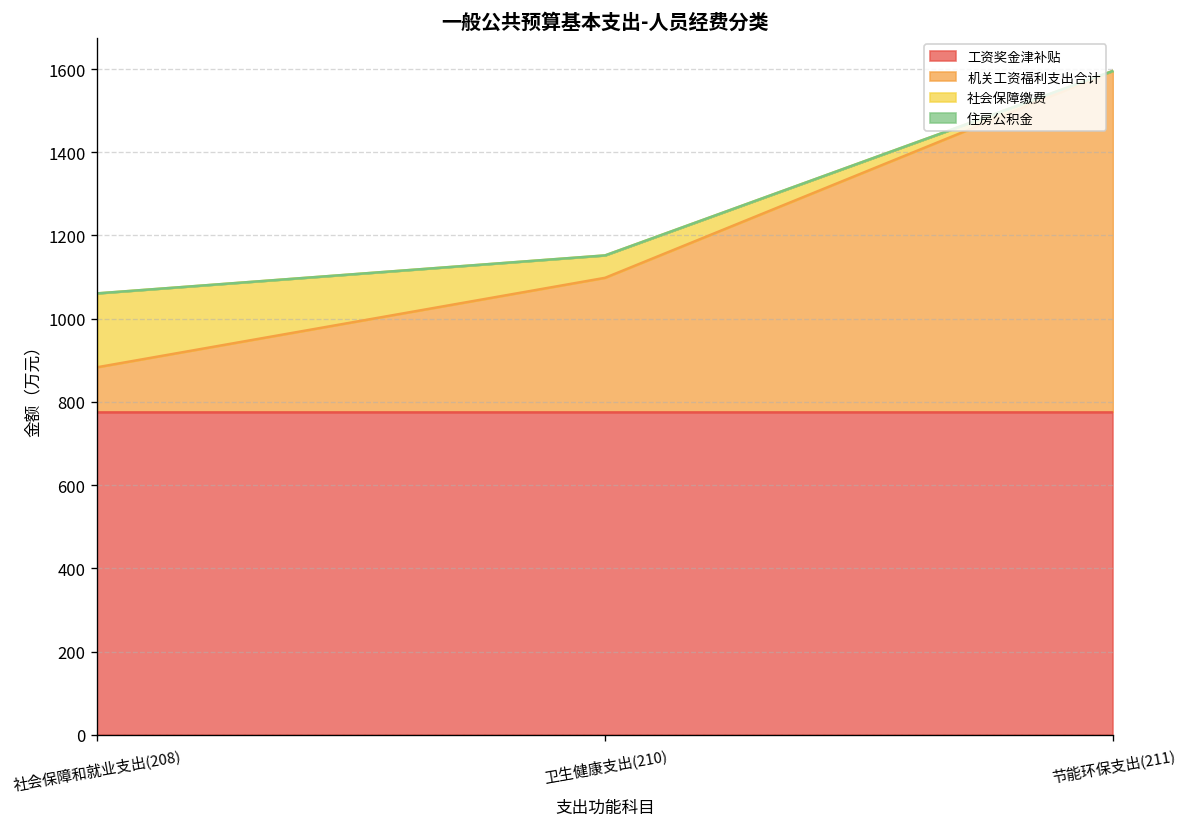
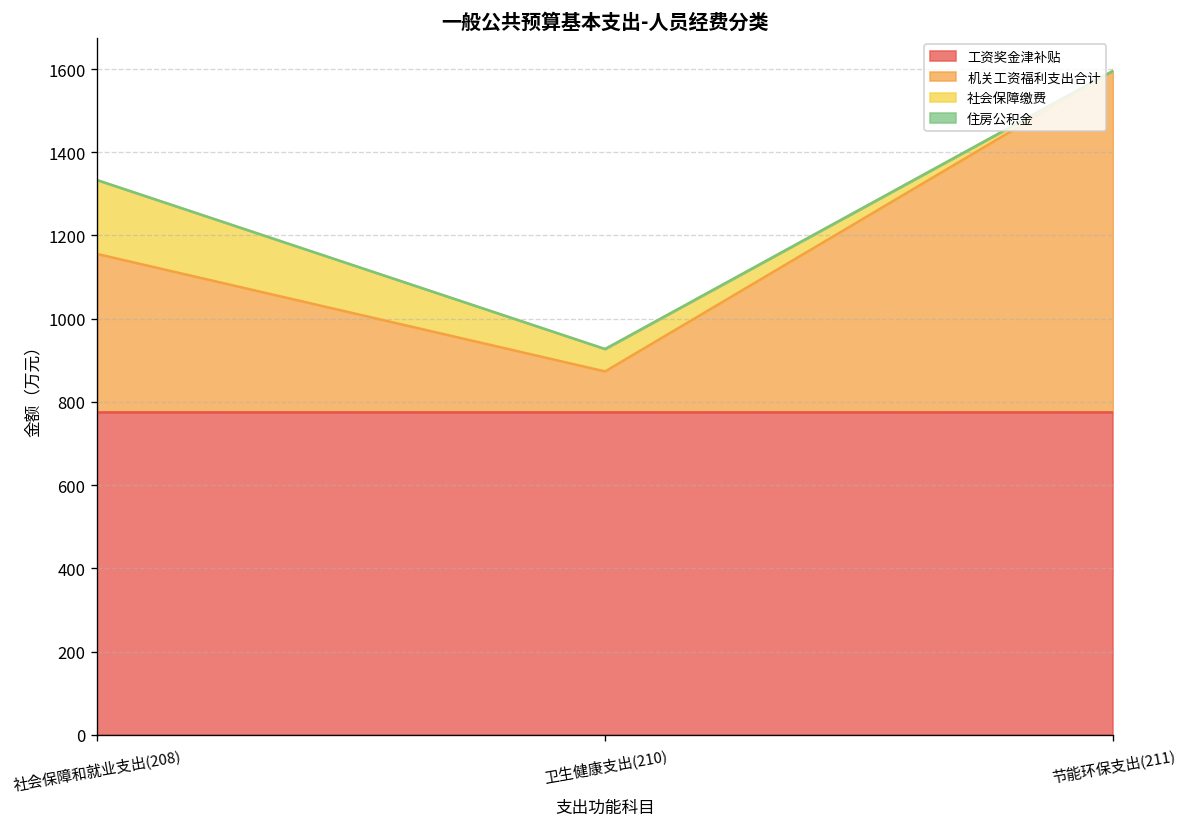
机关工资福利支出合计, 社会保障和就业支出(208): 110 -> 380
机关工资福利支出合计, 卫生健康支出(210): 320 -> 100
